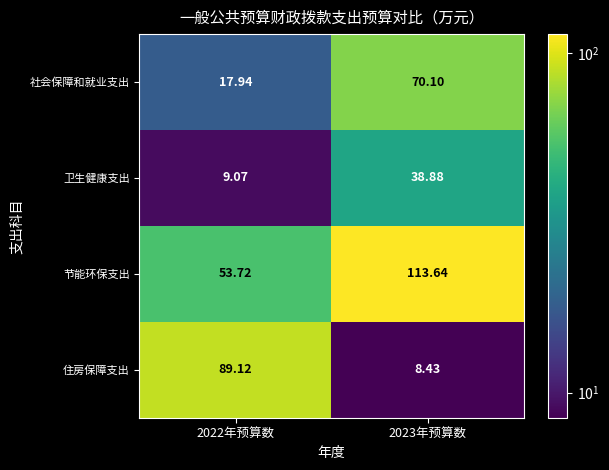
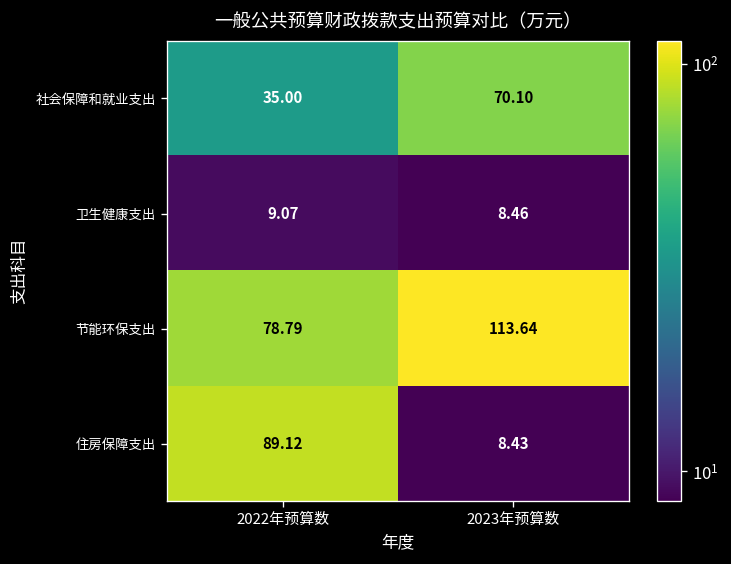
社会保障和就业支出, 2022年预算数: 17.94 -> 35.00
卫生健康支出, 2023年预算数: 38.88 -> 8.46
节能环保支出, 2022年预算数: 53.72 -> 78.79
